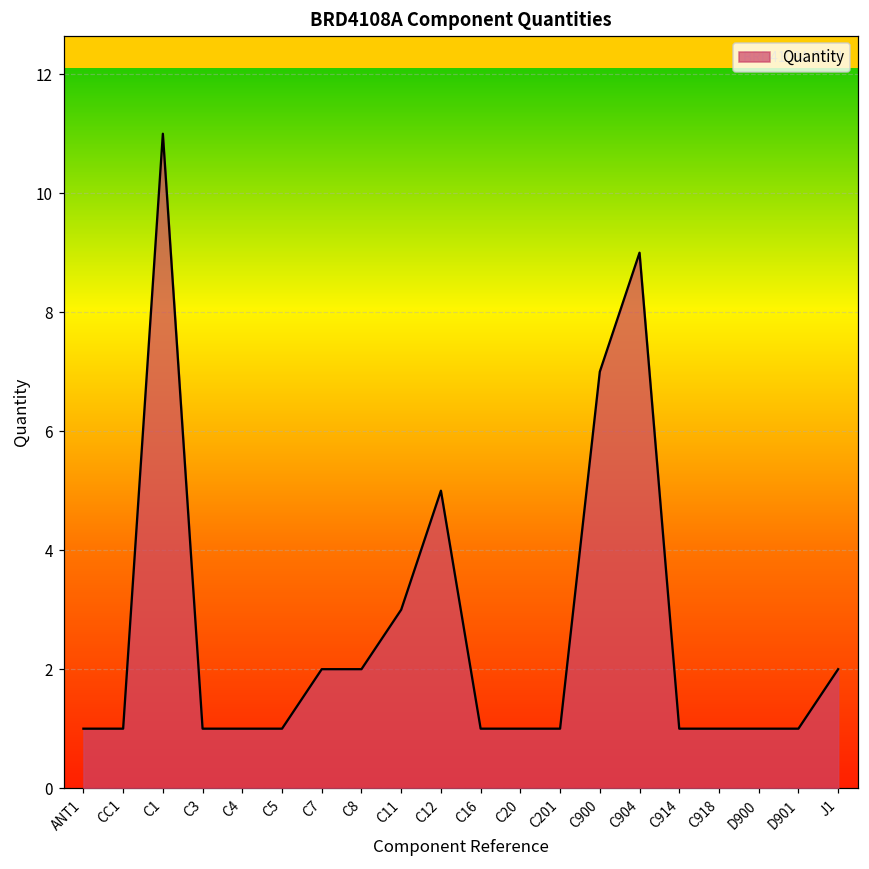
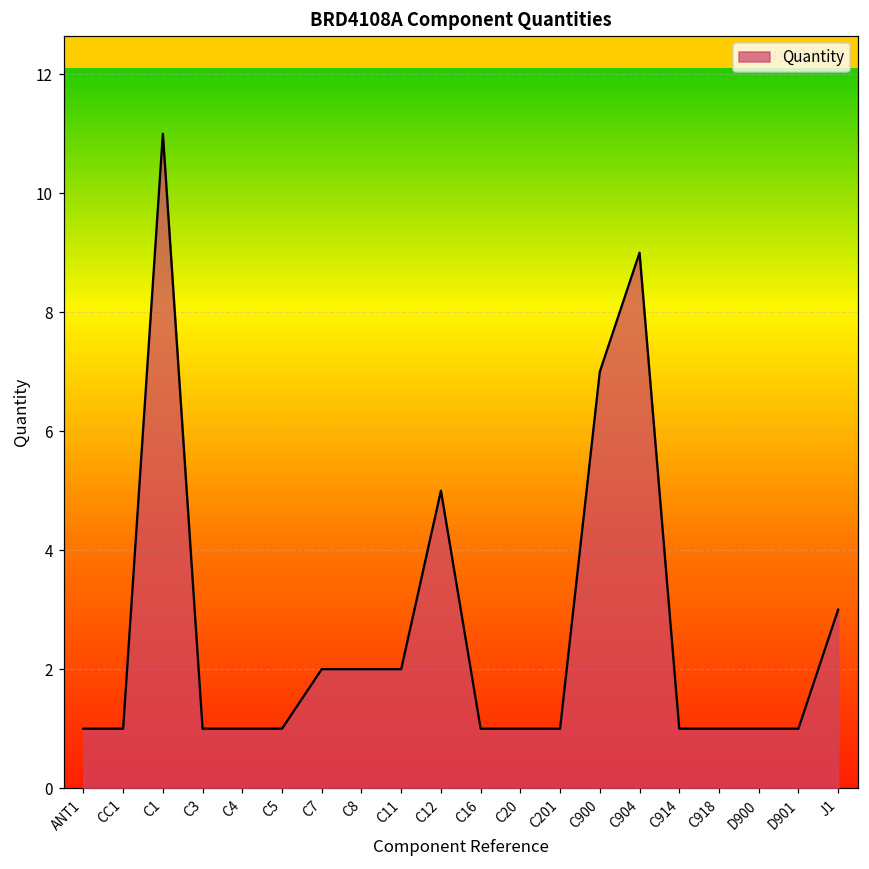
C11: 3 -> 2
J1: 2 -> 3
